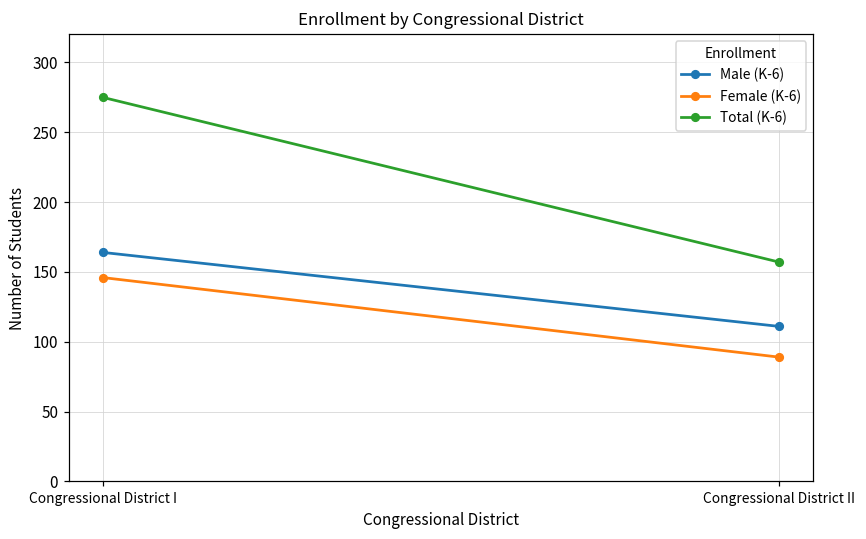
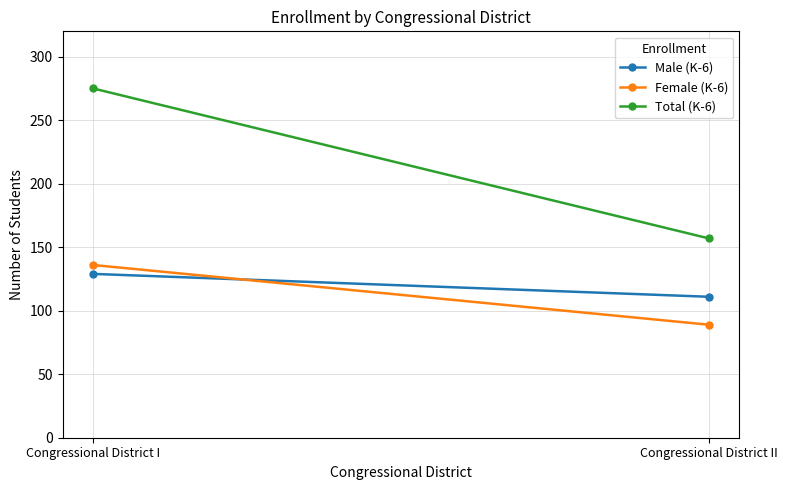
Male (K-6), Congressional District I: 164 -> 129
Female (K-6), Congressional District I: 146 -> 136
